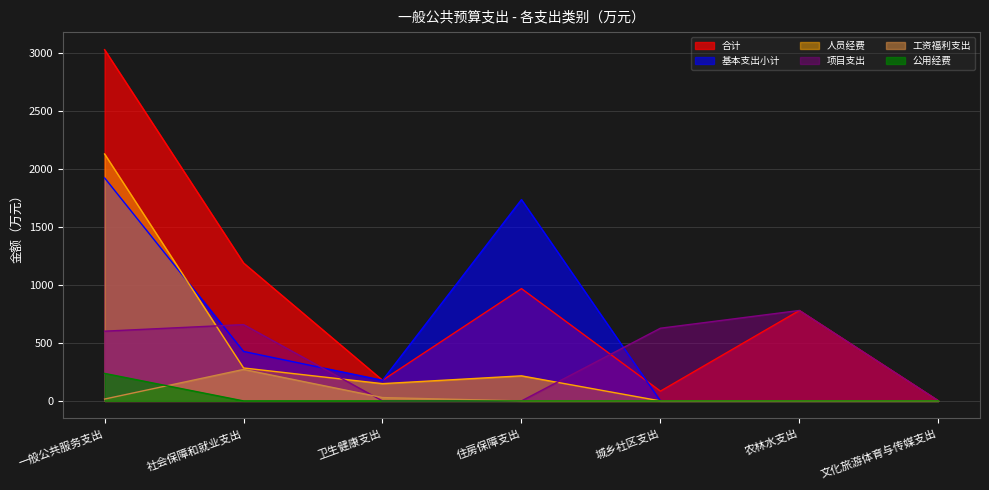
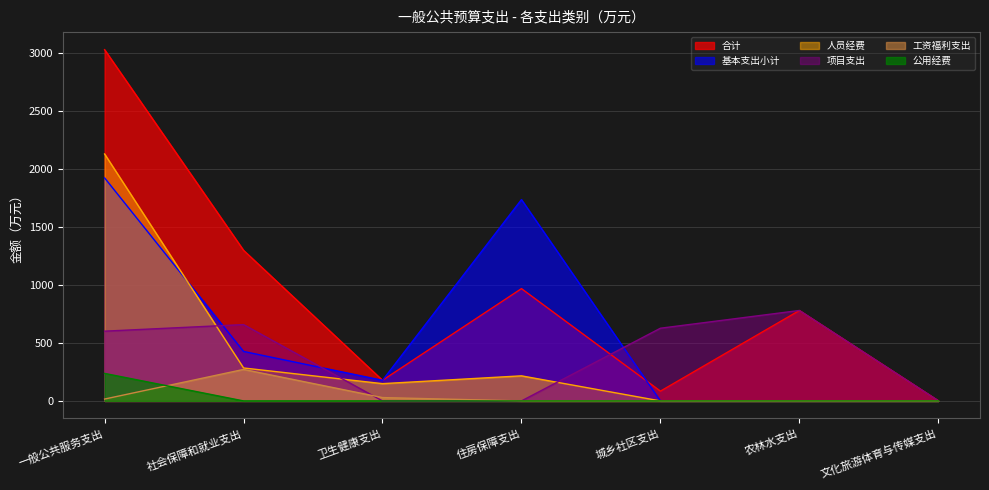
合计, 社会保障和就业支出: 1190 -> 1300
